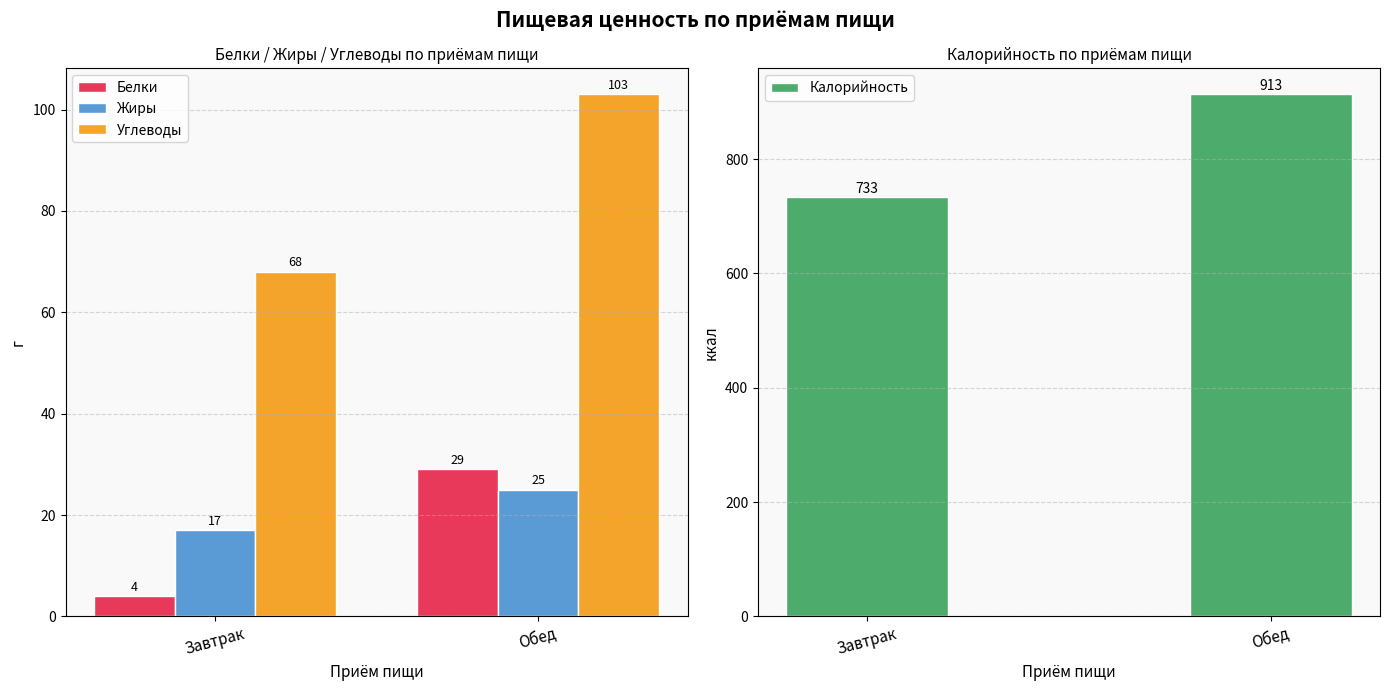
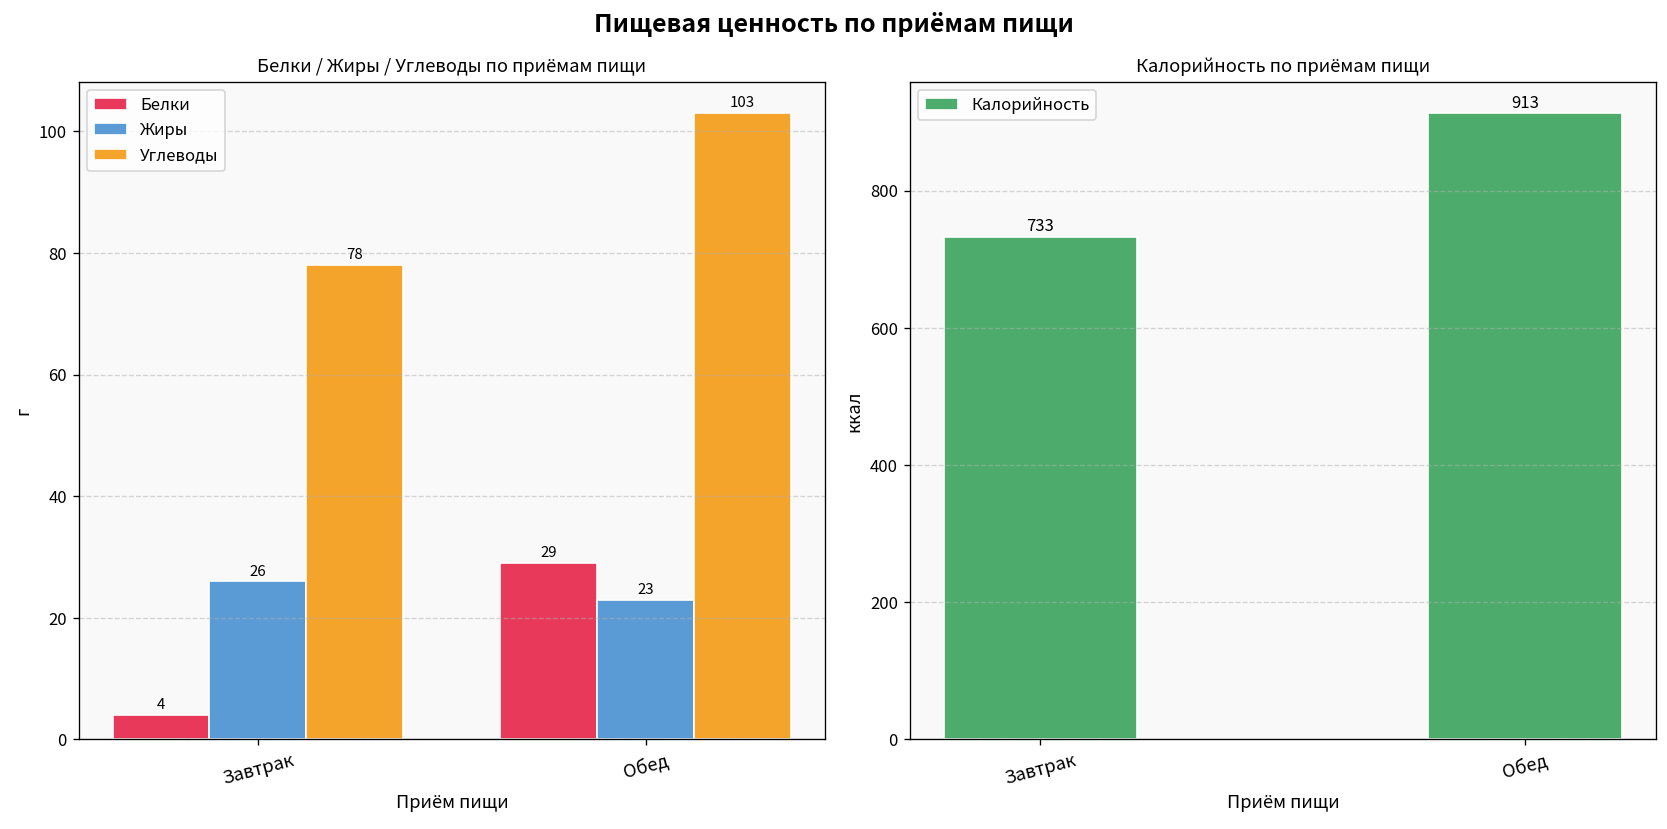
Белки / Жиры / Углеводы по приёмам пищи, Жиры, Завтрак: 17 -> 26
Белки / Жиры / Углеводы по приёмам пищи, Углеводы, Завтрак: 68 -> 78
Белки / Жиры / Углеводы по приёмам пищи, Жиры, Обед: 25 -> 23
